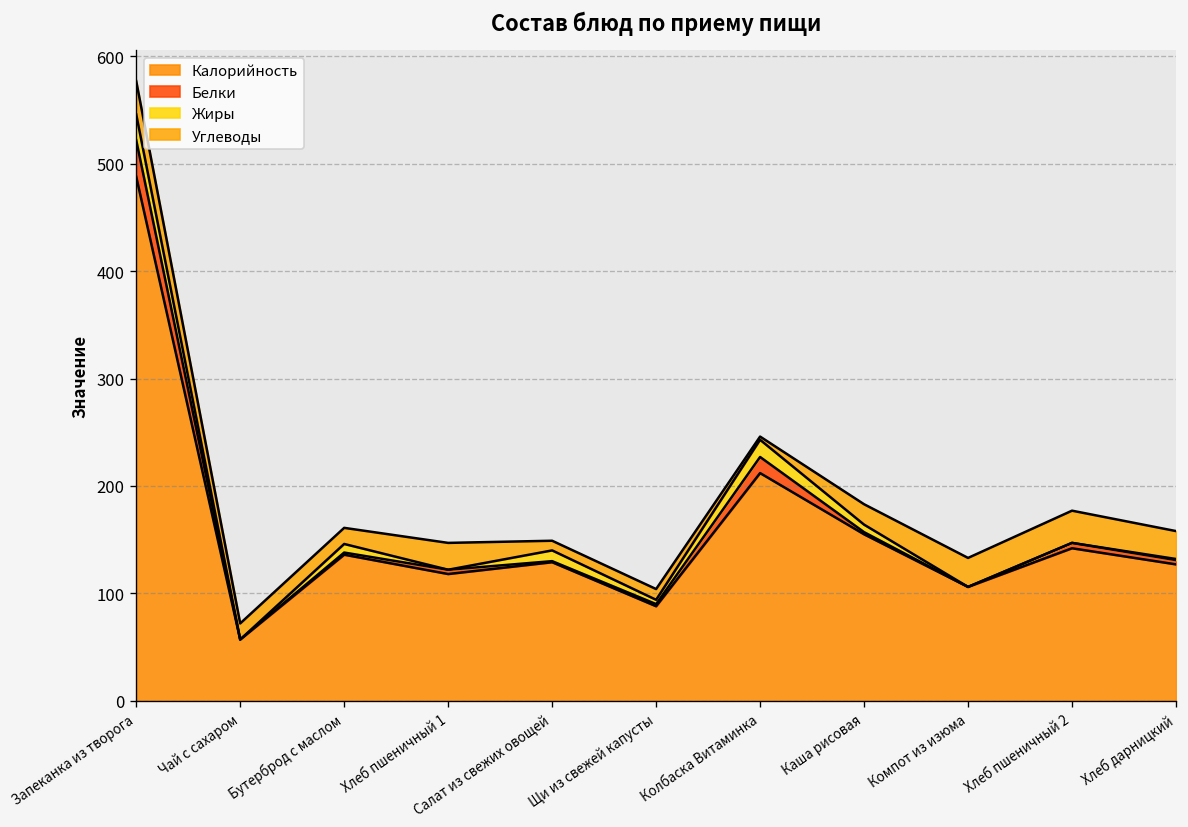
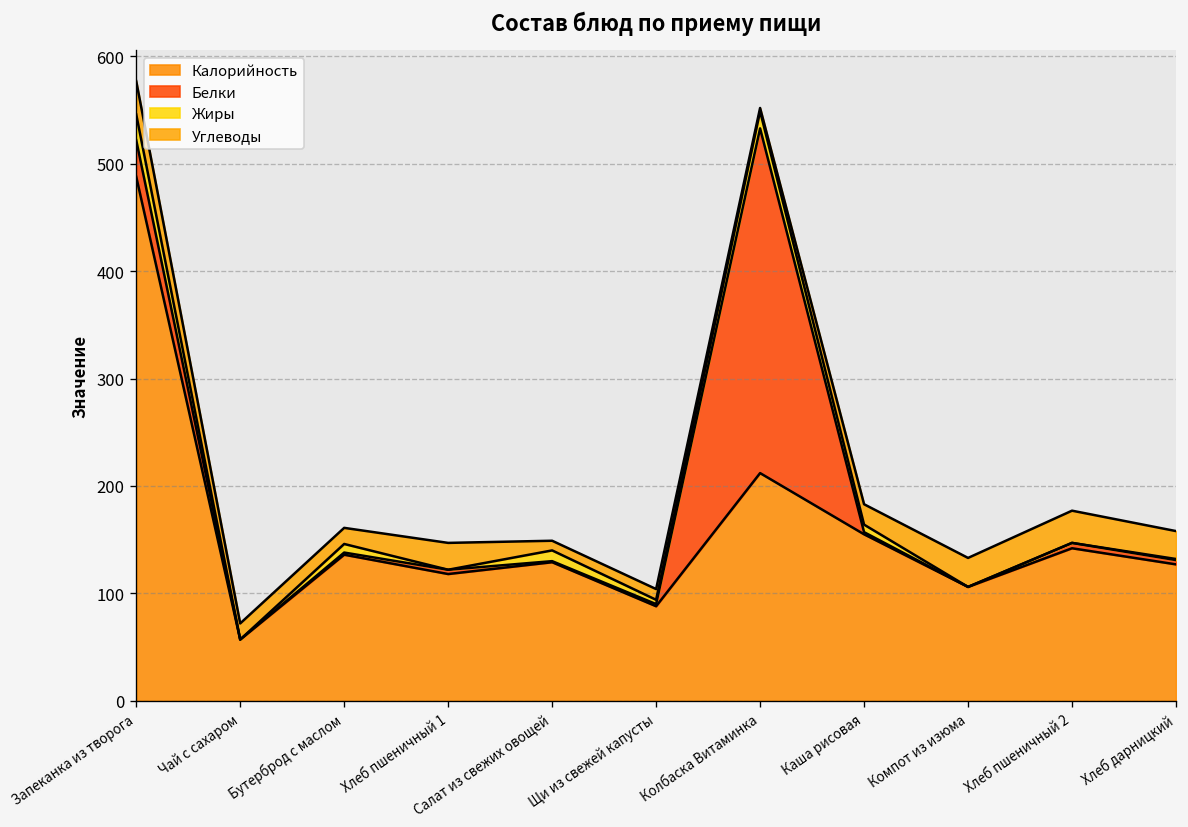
Белки, Колбаска Витаминка: 20 -> 320
